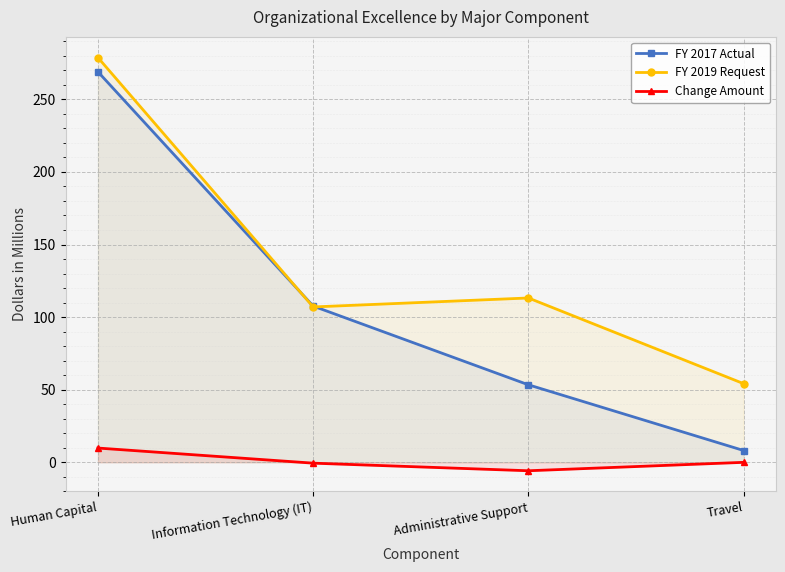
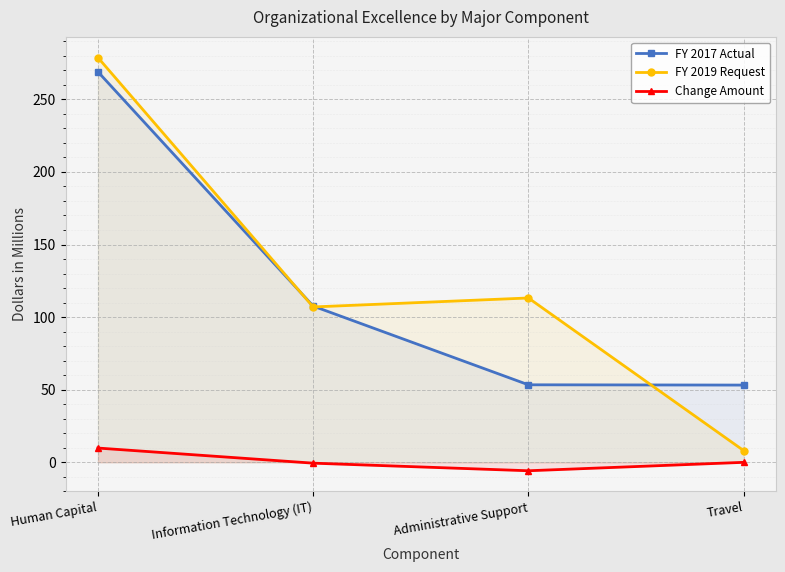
FY 2017 Actual, Travel: 8 -> 53
FY 2019 Request, Travel: 54 -> 8
